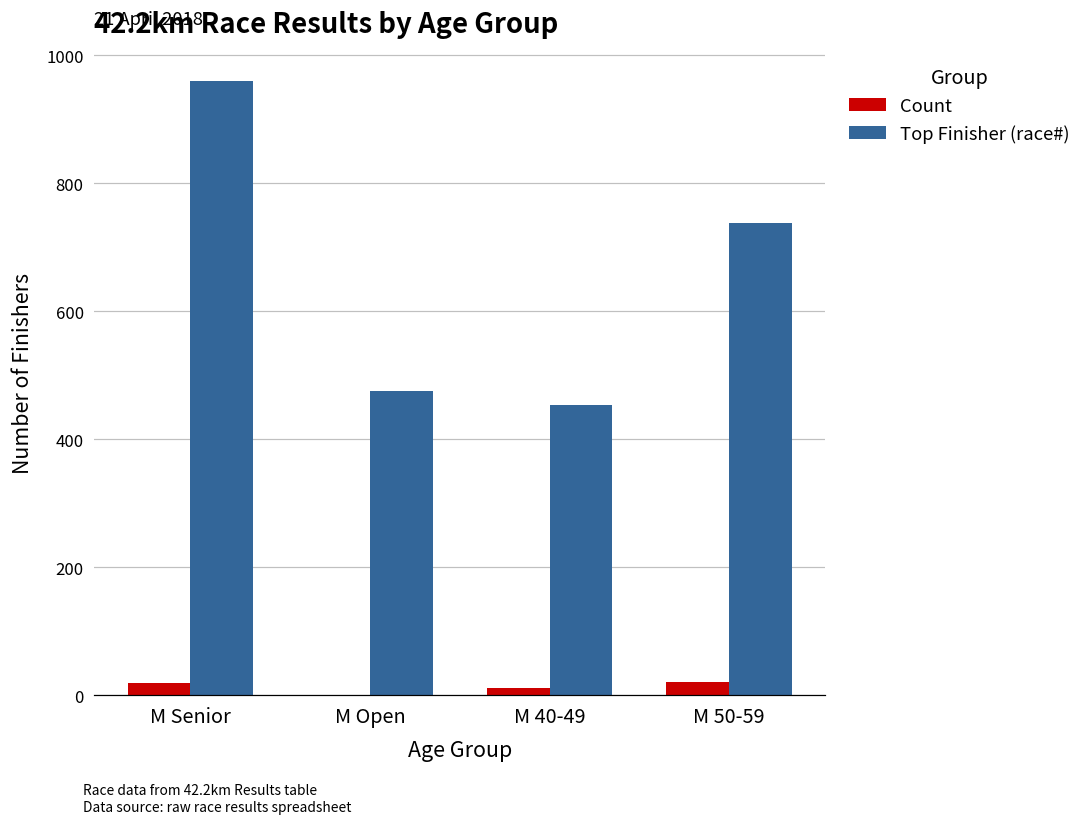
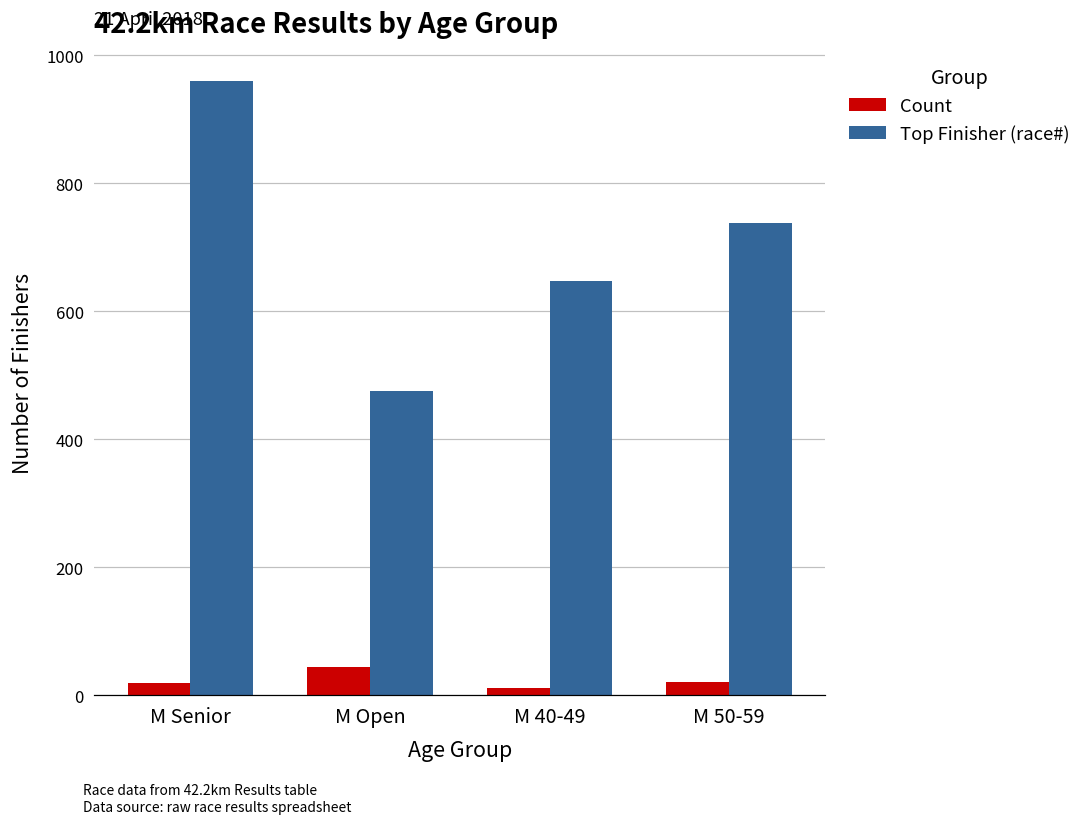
Count, M Open: 0 -> 50
Top Finisher (race#), M 40-49: 450 -> 650
